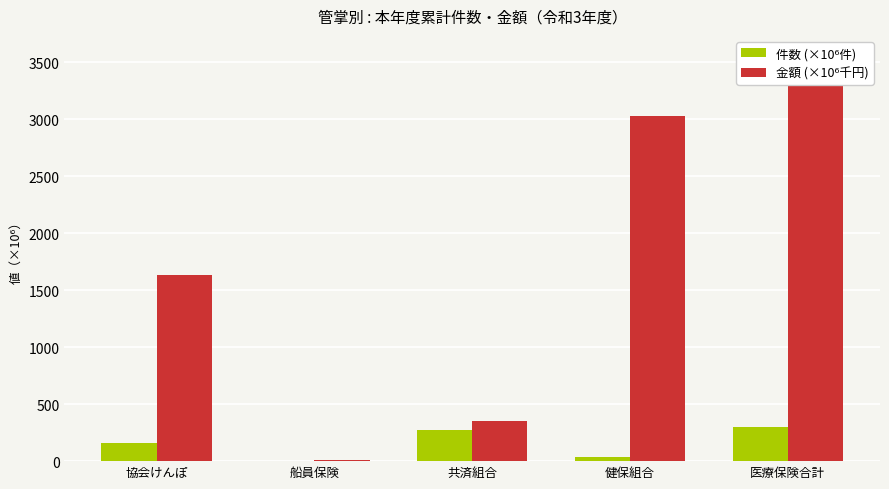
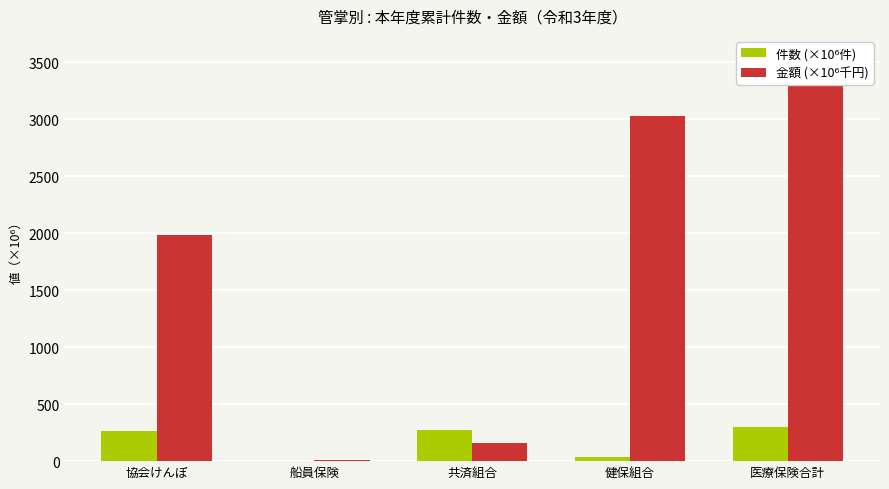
件数 (×10⁶件), 協会けんぽ: 160 -> 260
金額 (×10⁶千円), 協会けんぽ: 1630 -> 1990
金額 (×10⁶千円), 共済組合: 350 -> 160
